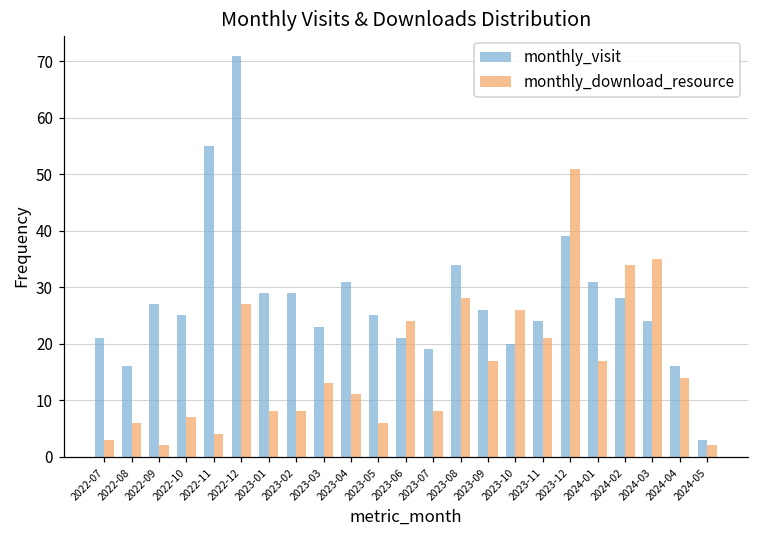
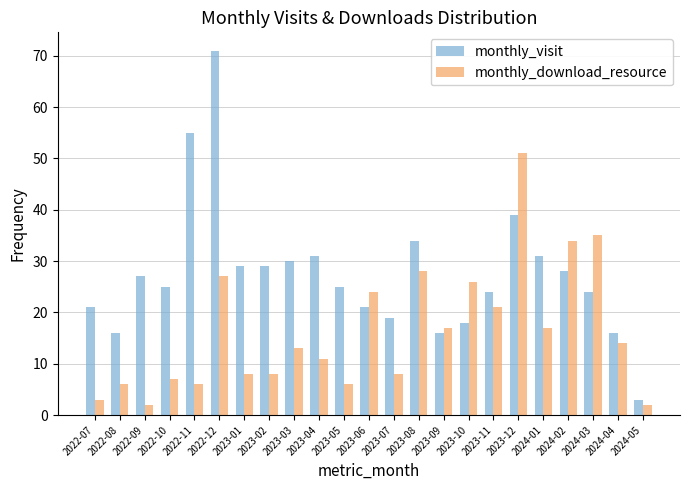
monthly_download_resource, 2022-11: 4 -> 6
monthly_visit, 2023-03: 23 -> 30
monthly_visit, 2023-09: 26 -> 16
monthly_visit, 2023-10: 20 -> 18
